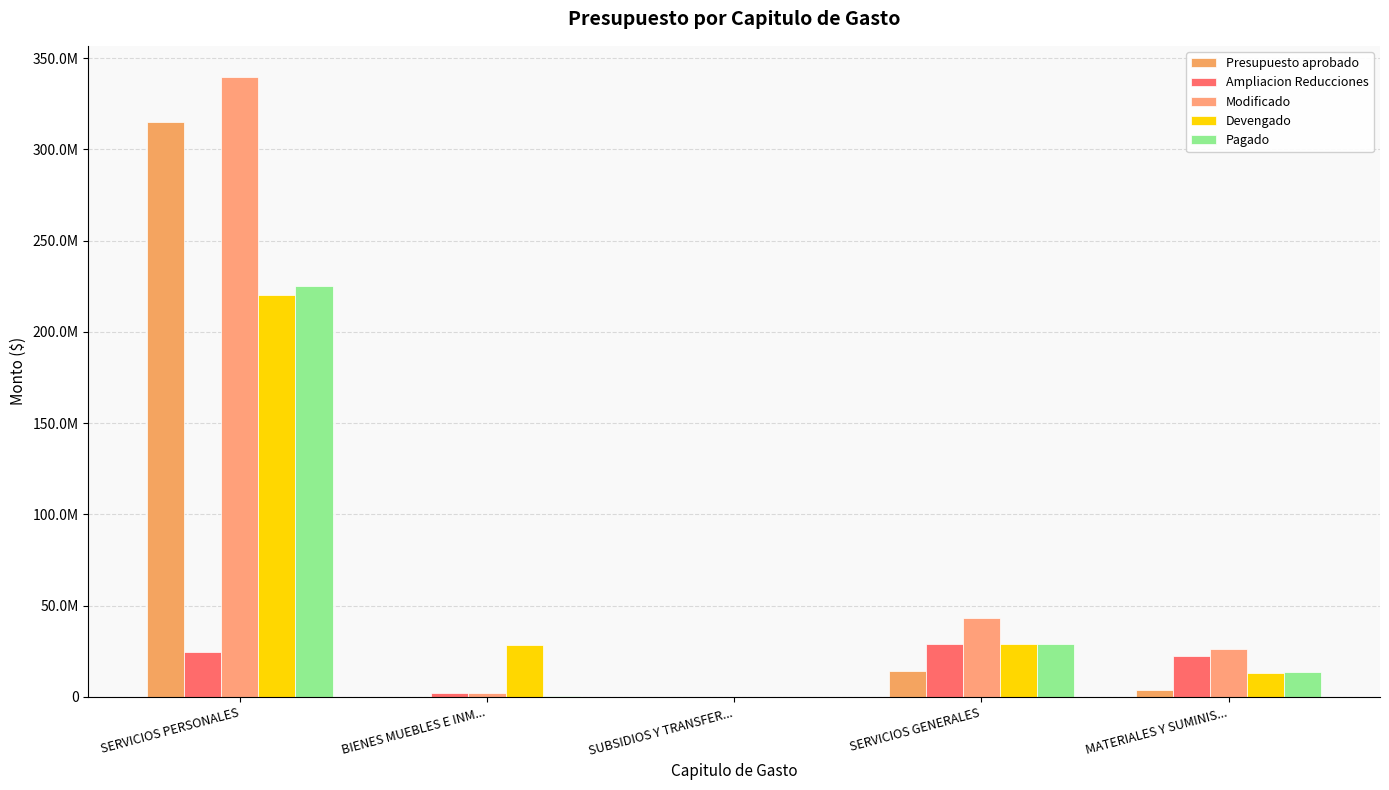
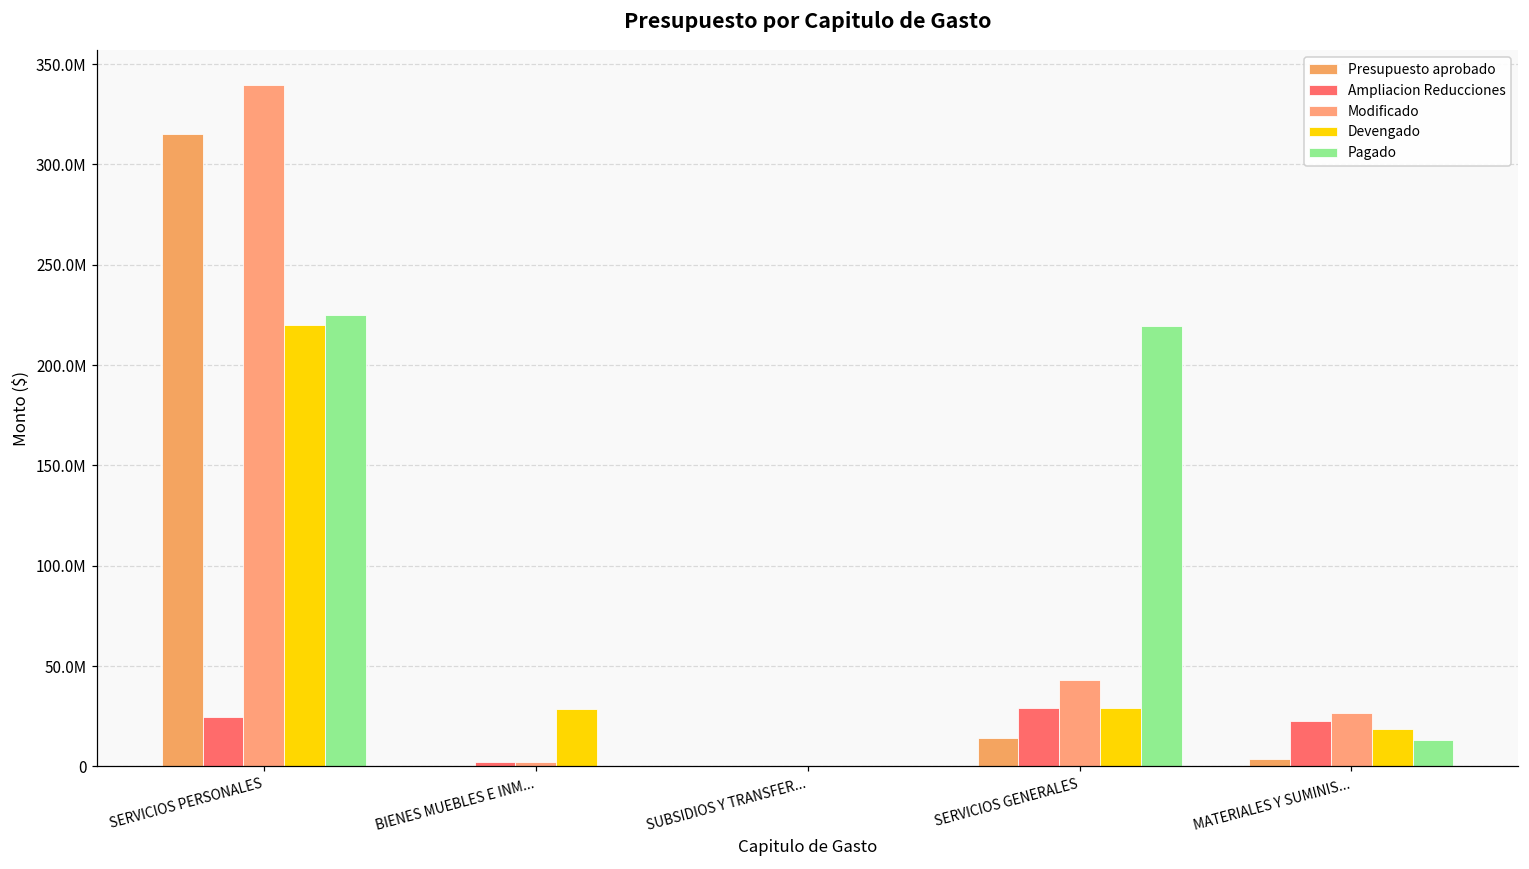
Pagado, SERVICIOS GENERALES: 29000000 -> 219000000
Devengado, MATERIALES Y SUMINIS...: 13000000 -> 18000000
